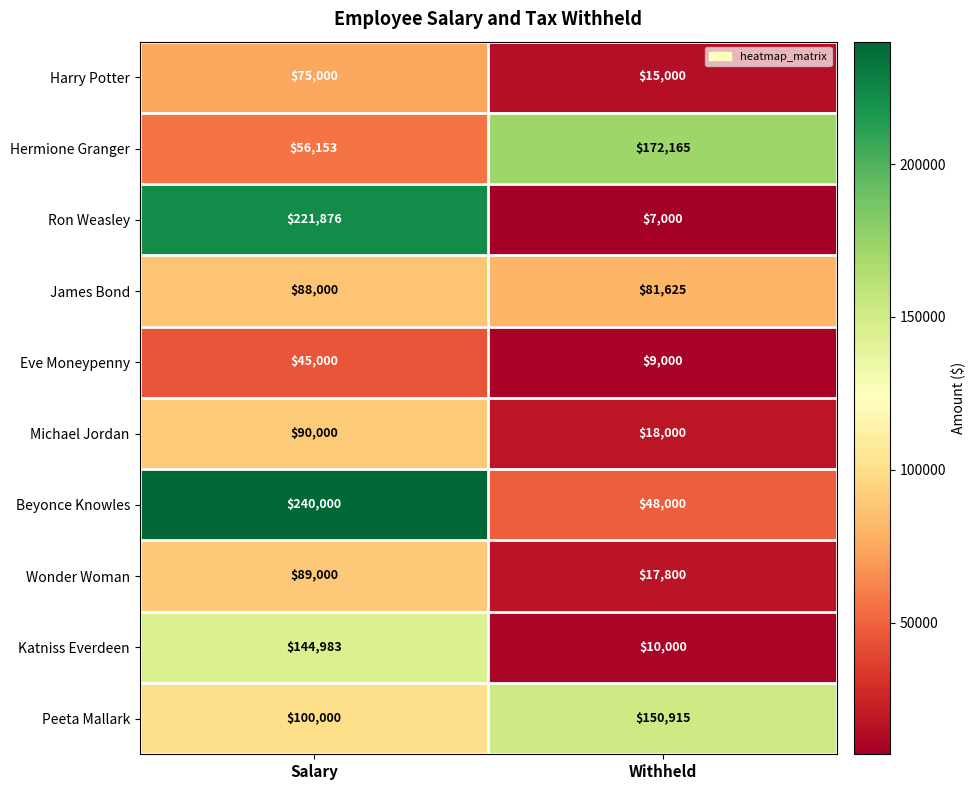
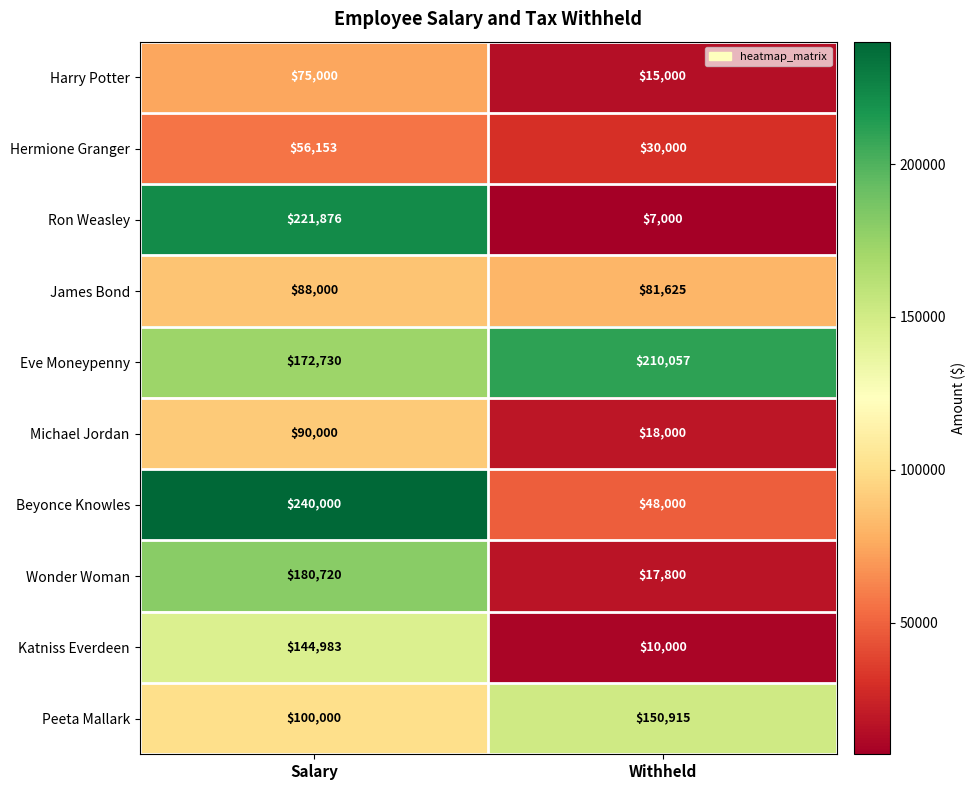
Hermione Granger, Withheld: $172,165 -> $30,000
Eve Moneypenny, Salary: $45,000 -> $172,730
Eve Moneypenny, Withheld: $9,000 -> $210,057
Wonder Woman, Salary: $89,000 -> $180,720
